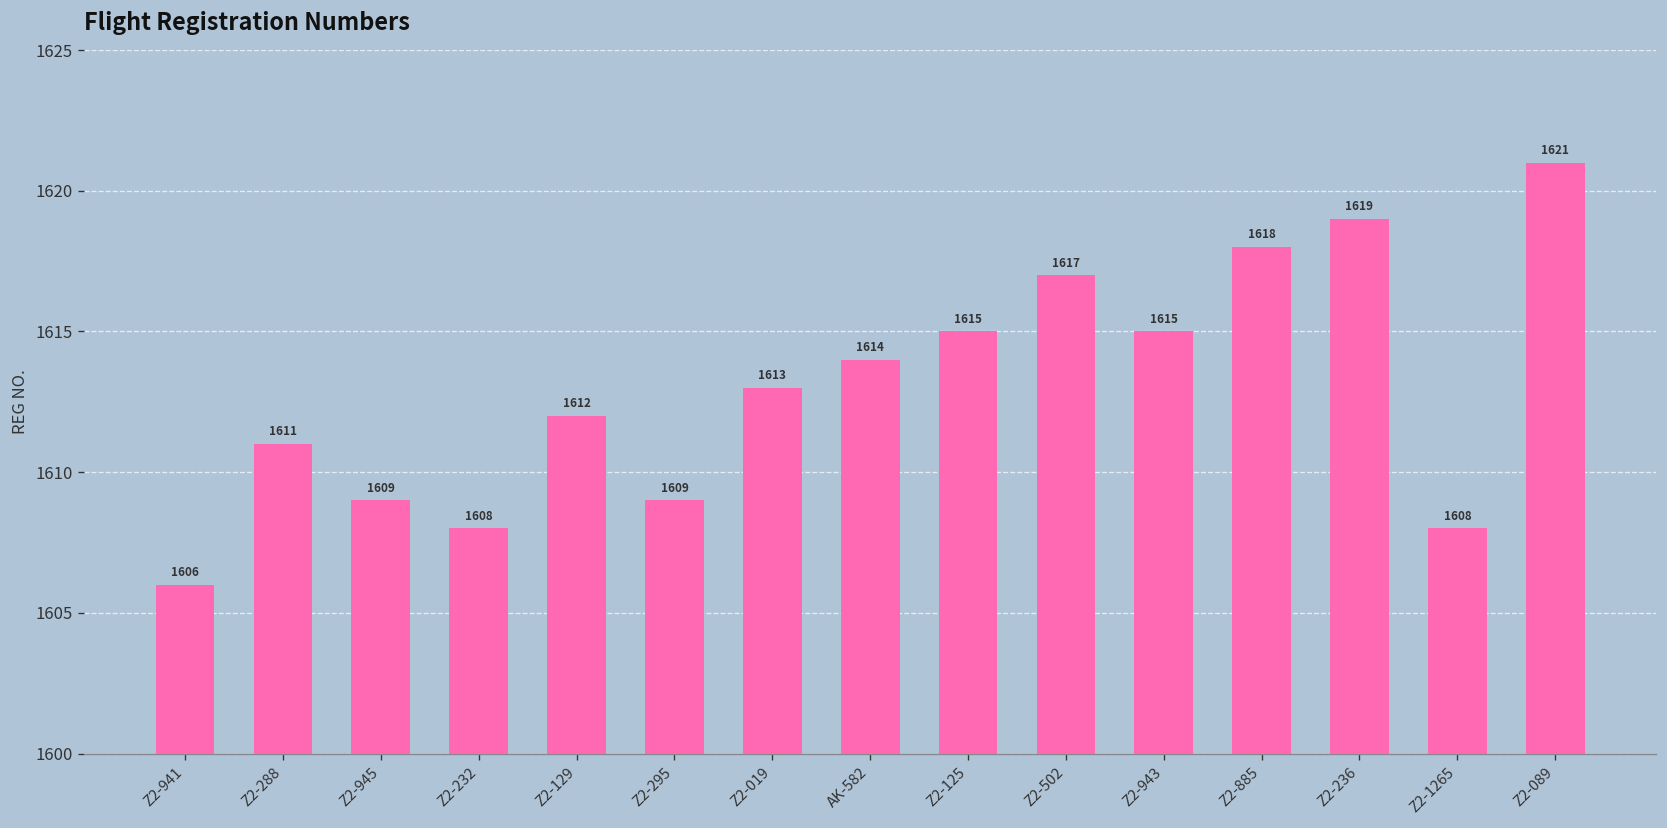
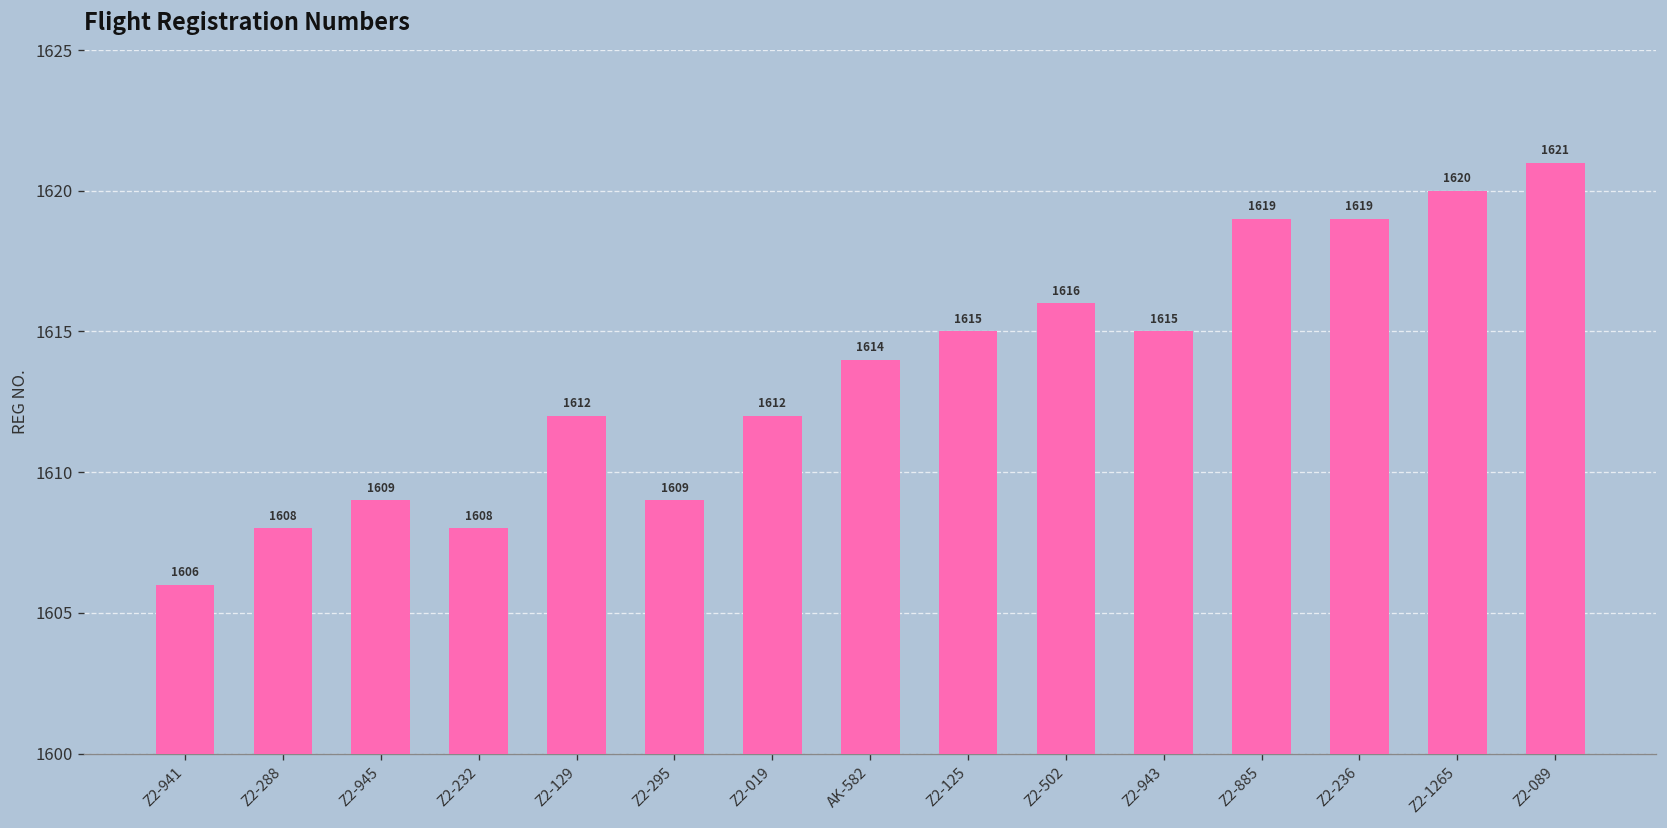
Z2-288: 1611 -> 1608
Z2-019: 1613 -> 1612
Z2-502: 1617 -> 1616
Z2-885: 1618 -> 1619
Z2-1265: 1608 -> 1620
